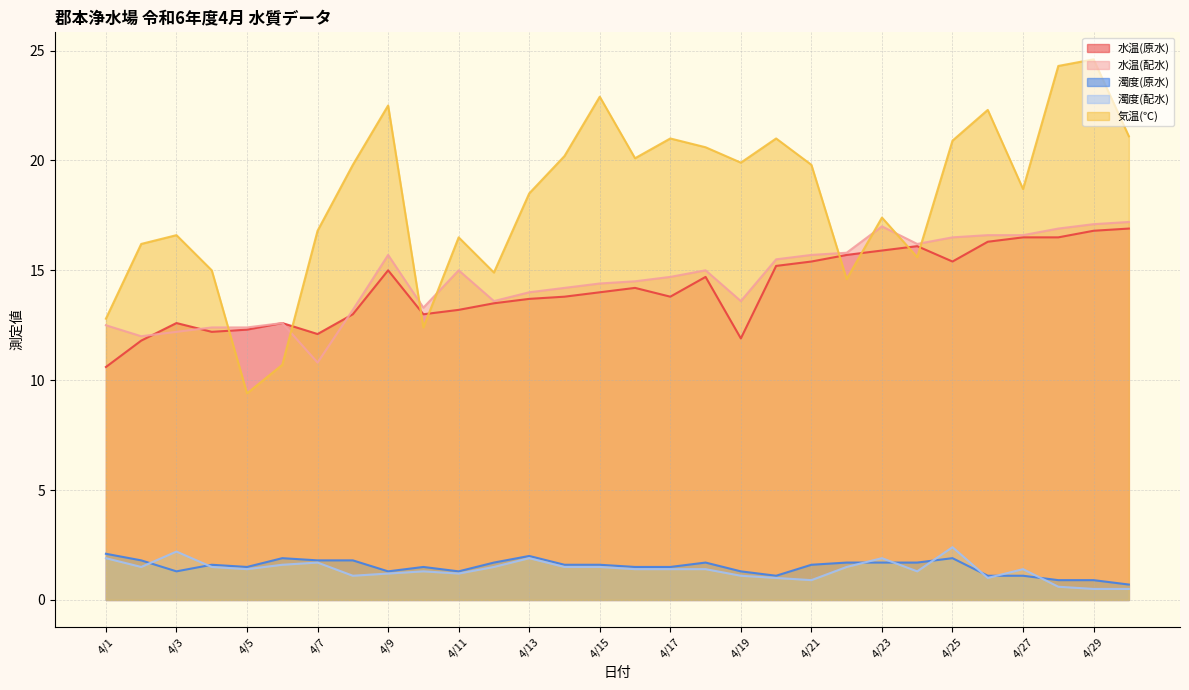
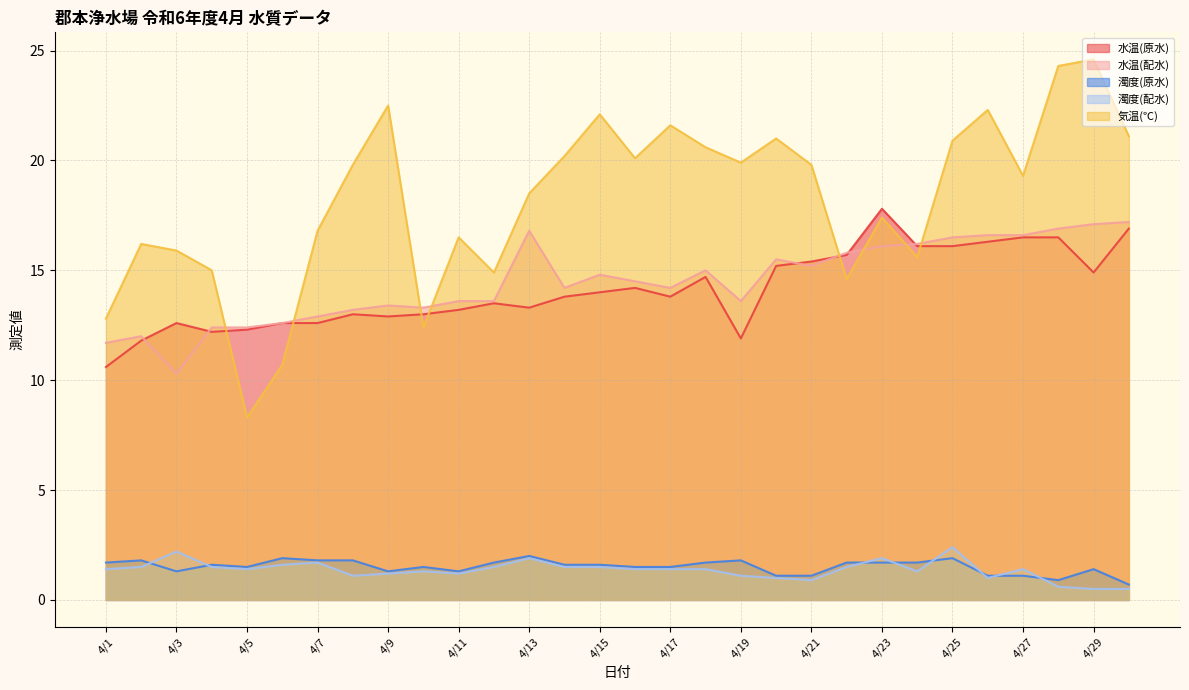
水温(配水), 4/1: 12.5 -> 11.7
濁度(原水), 4/1: 2.1 -> 1.7
濁度(配水), 4/1: 1.9 -> 1.4
水温(配水), 4/3: 12.2 -> 10.3
気温(℃), 4/3: 16.6 -> 15.9
気温(℃), 4/5: 9.4 -> 8.3
水温(原水), 4/7: 12.1 -> 12.6
水温(配水), 4/7: 10.8 -> 12.9
水温(原水), 4/9: 15.0 -> 12.9
水温(配水), 4/9: 15.7 -> 13.4
水温(配水), 4/11: 15.0 -> 13.6
水温(原水), 4/13: 13.7 -> 13.3
水温(配水), 4/13: 14.0 -> 16.8
水温(配水), 4/15: 14.4 -> 14.8
気温(℃), 4/15: 22.9 -> 22.1
水温(配水), 4/17: 14.7 -> 14.2
気温(℃), 4/17: 21.0 -> 21.6
濁度(原水), 4/19: 1.3 -> 1.8
水温(配水), 4/21: 15.7 -> 15.2
濁度(原水), 4/21: 1.6 -> 1.1
水温(原水), 4/23: 15.9 -> 17.8
水温(配水), 4/23: 17.0 -> 16.1
水温(原水), 4/25: 15.4 -> 16.1
気温(℃), 4/27: 18.7 -> 19.3
水温(原水), 4/29: 16.8 -> 14.9
濁度(原水), 4/29: 0.9 -> 1.4
